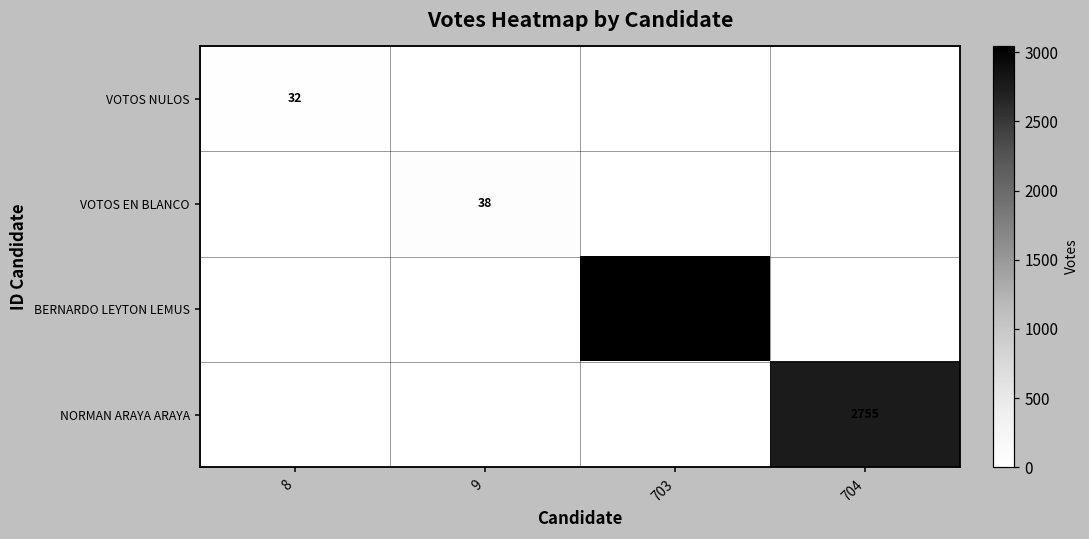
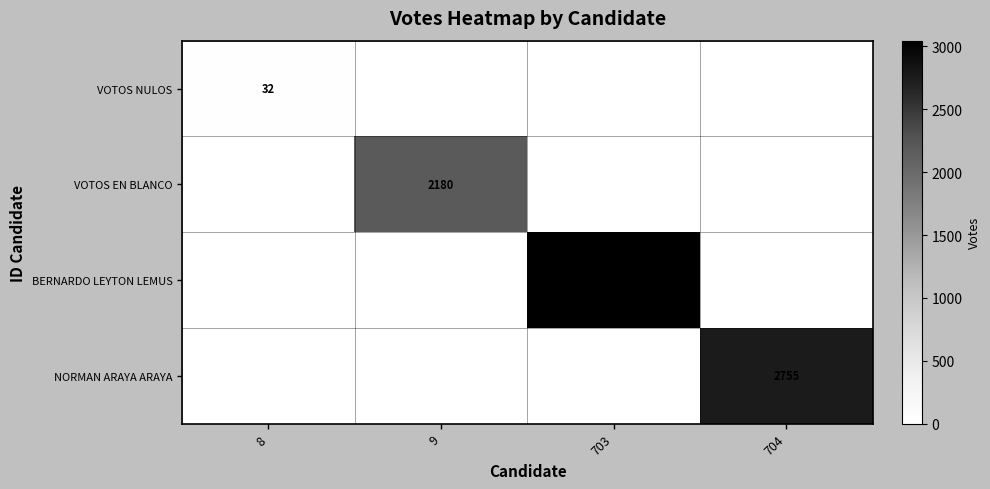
VOTOS EN BLANCO, 9: 38 -> 2180
